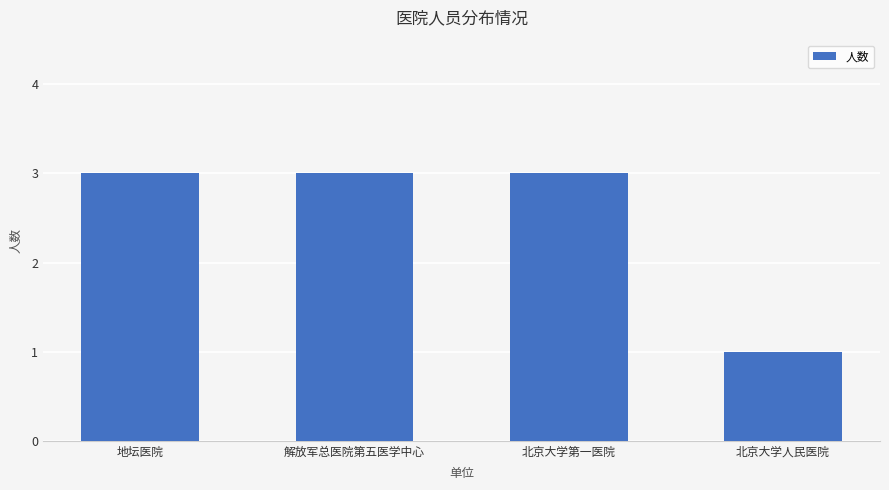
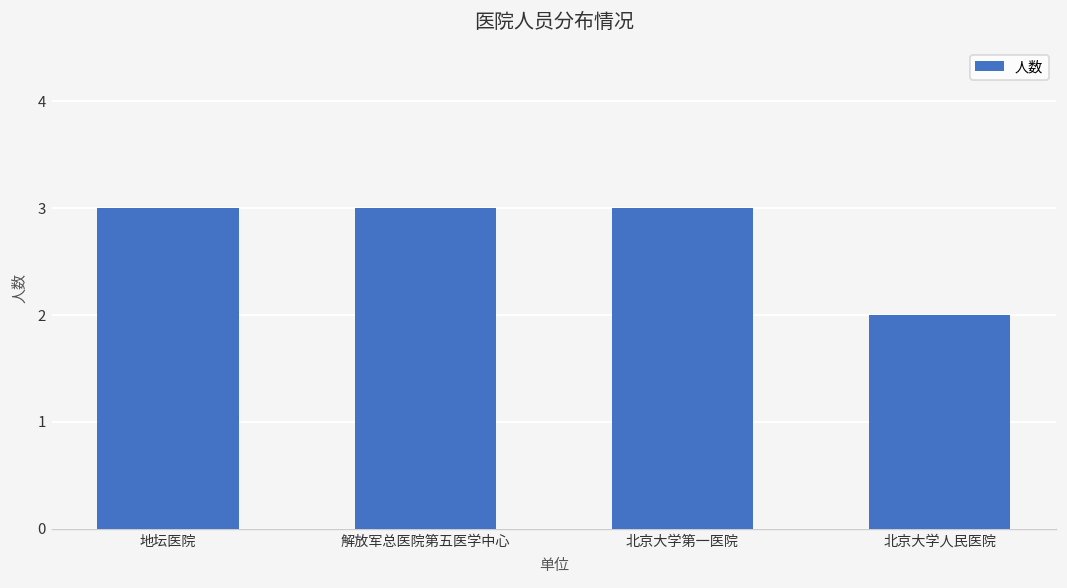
北京大学人民医院: 1 -> 2
